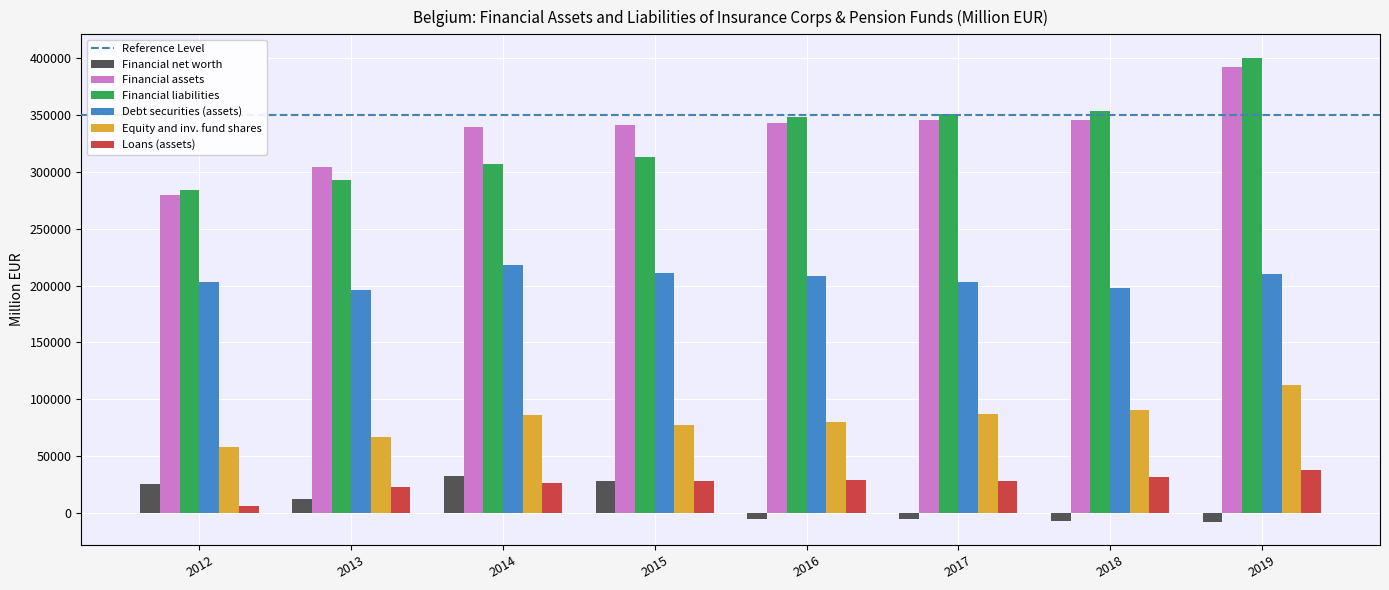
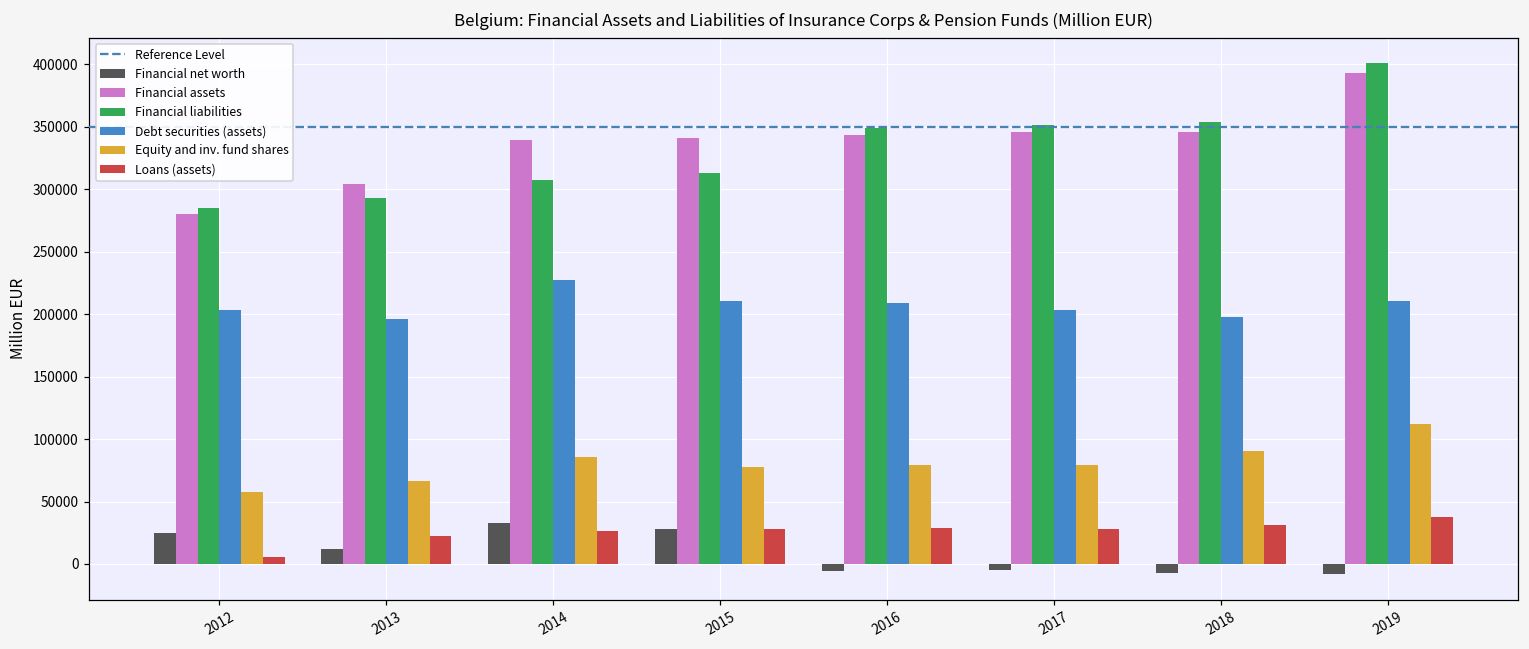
Debt securities (assets), 2014: 218000 -> 227000
Equity and inv. fund shares, 2017: 87000 -> 79000
